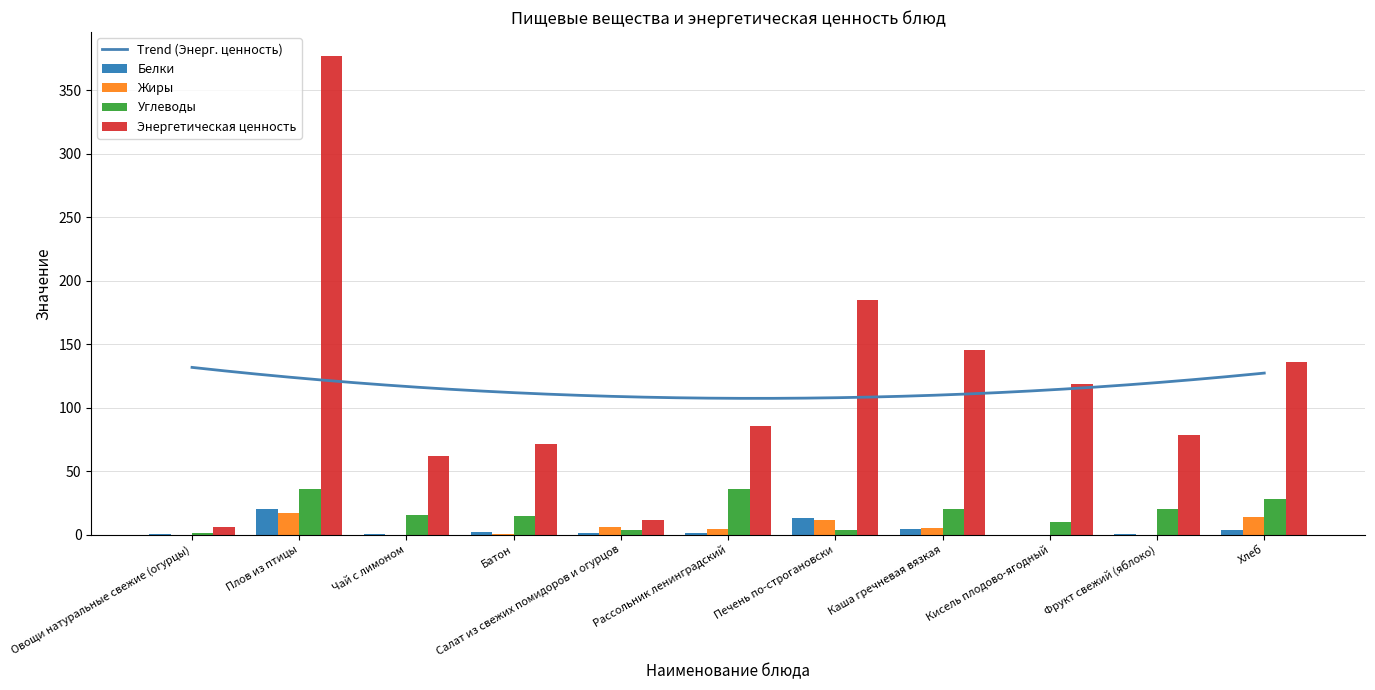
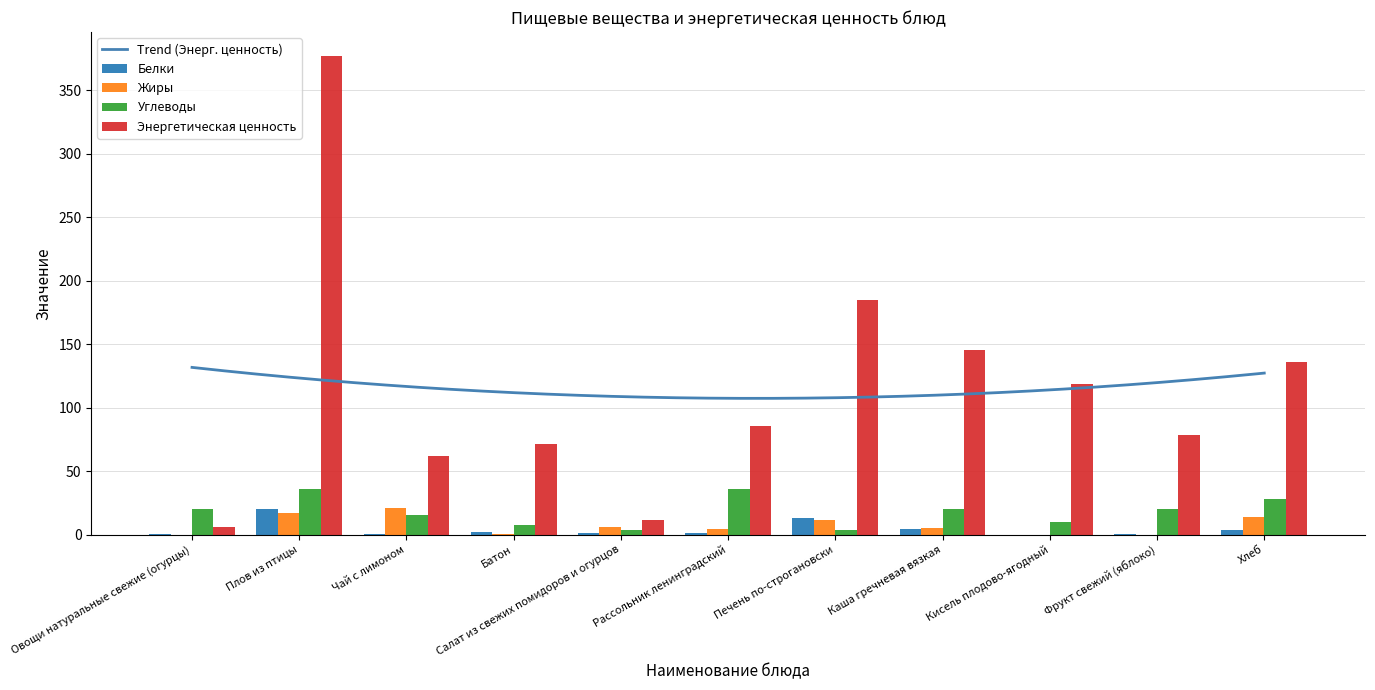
Углеводы, Овощи натуральные свежие (огурцы): 1 -> 20
Жиры, Чай с лимоном: 0 -> 21
Углеводы, Батон: 15 -> 8
